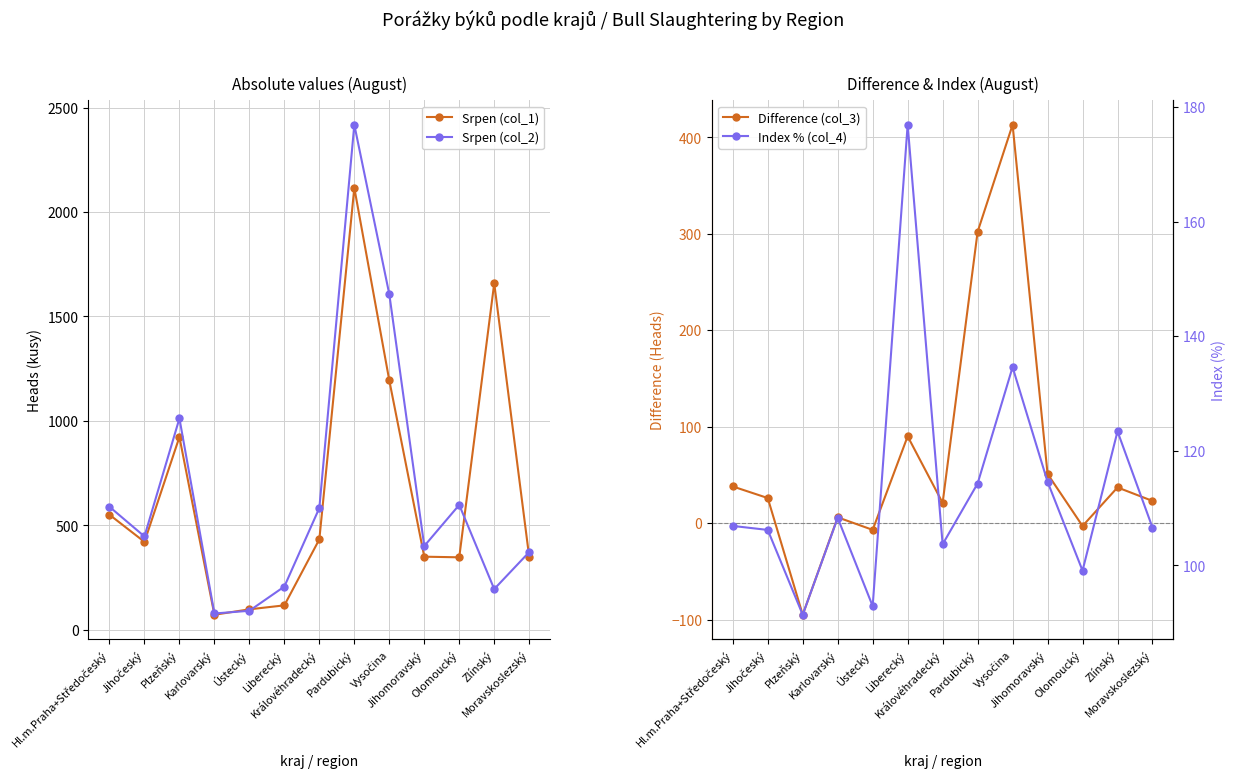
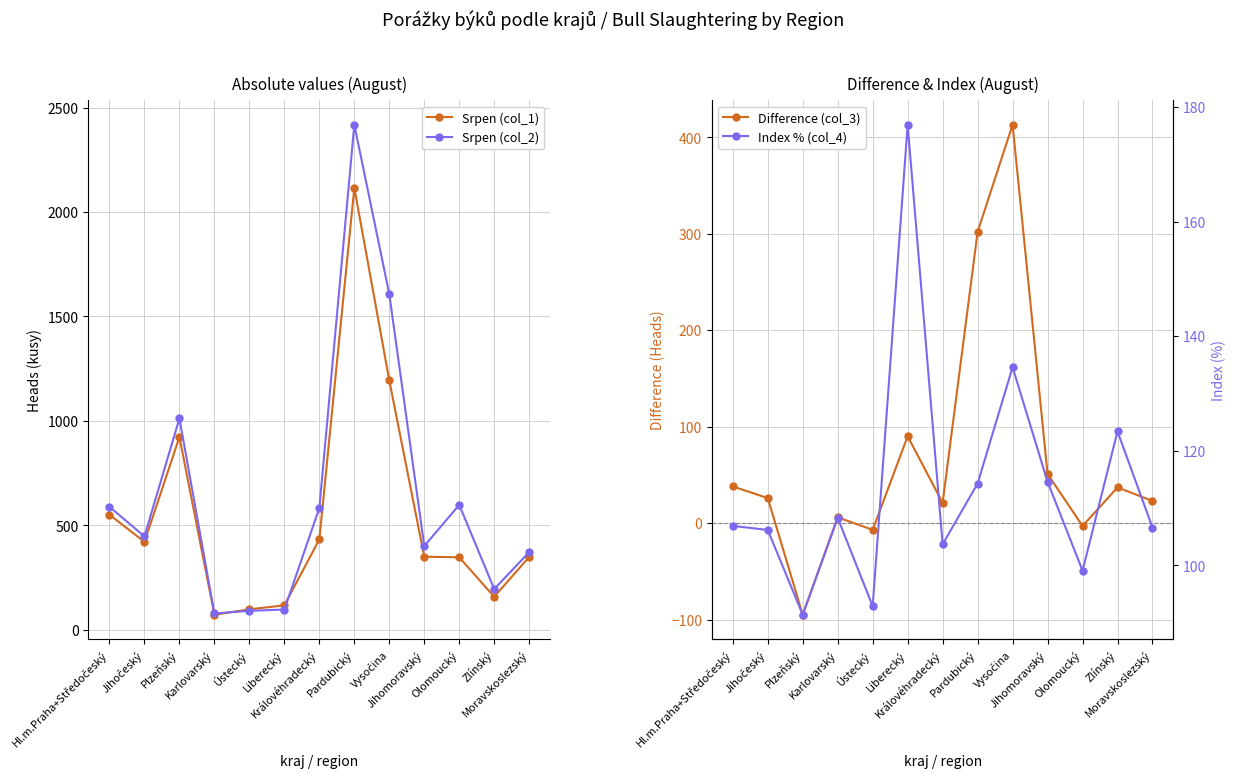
Absolute values (August), Srpen (col_2), Liberecký: 210 -> 100
Absolute values (August), Srpen (col_1), Zlínský: 1660 -> 160
